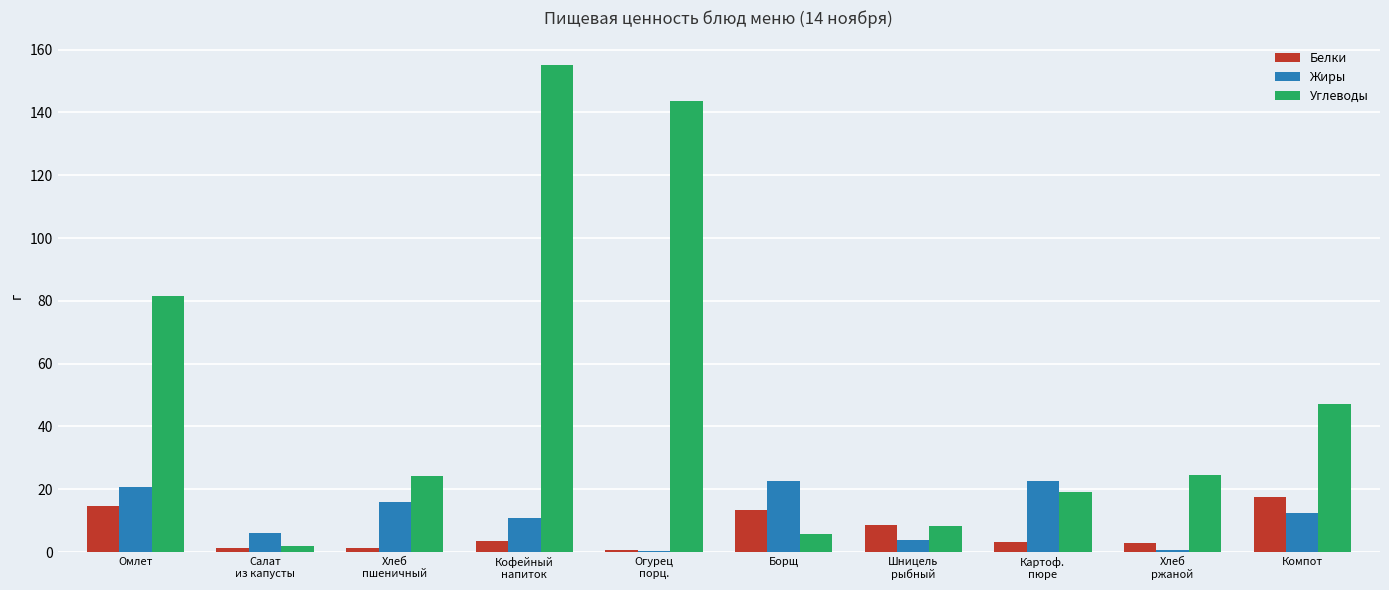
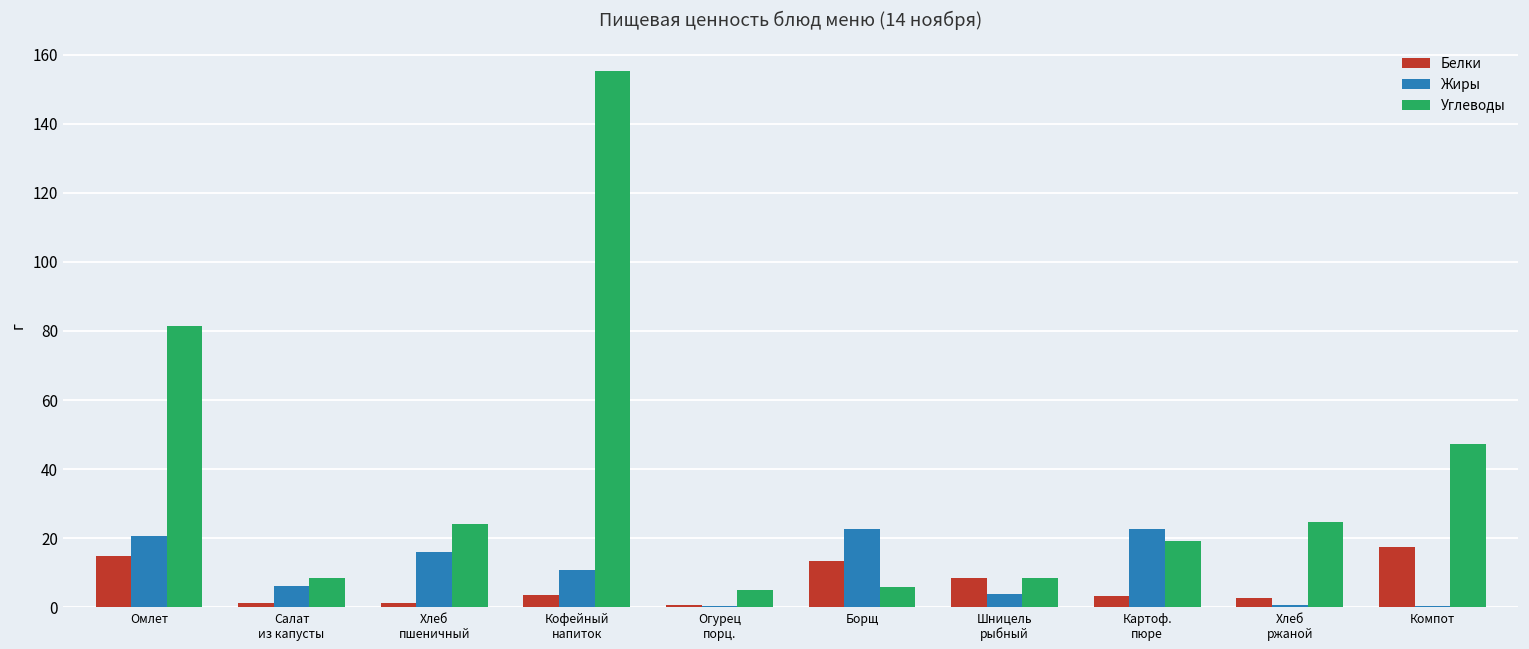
Углеводы, Салат из капусты: 2 -> 9
Углеводы, Огурец порц.: 144 -> 5
Жиры, Компот: 12 -> 0
